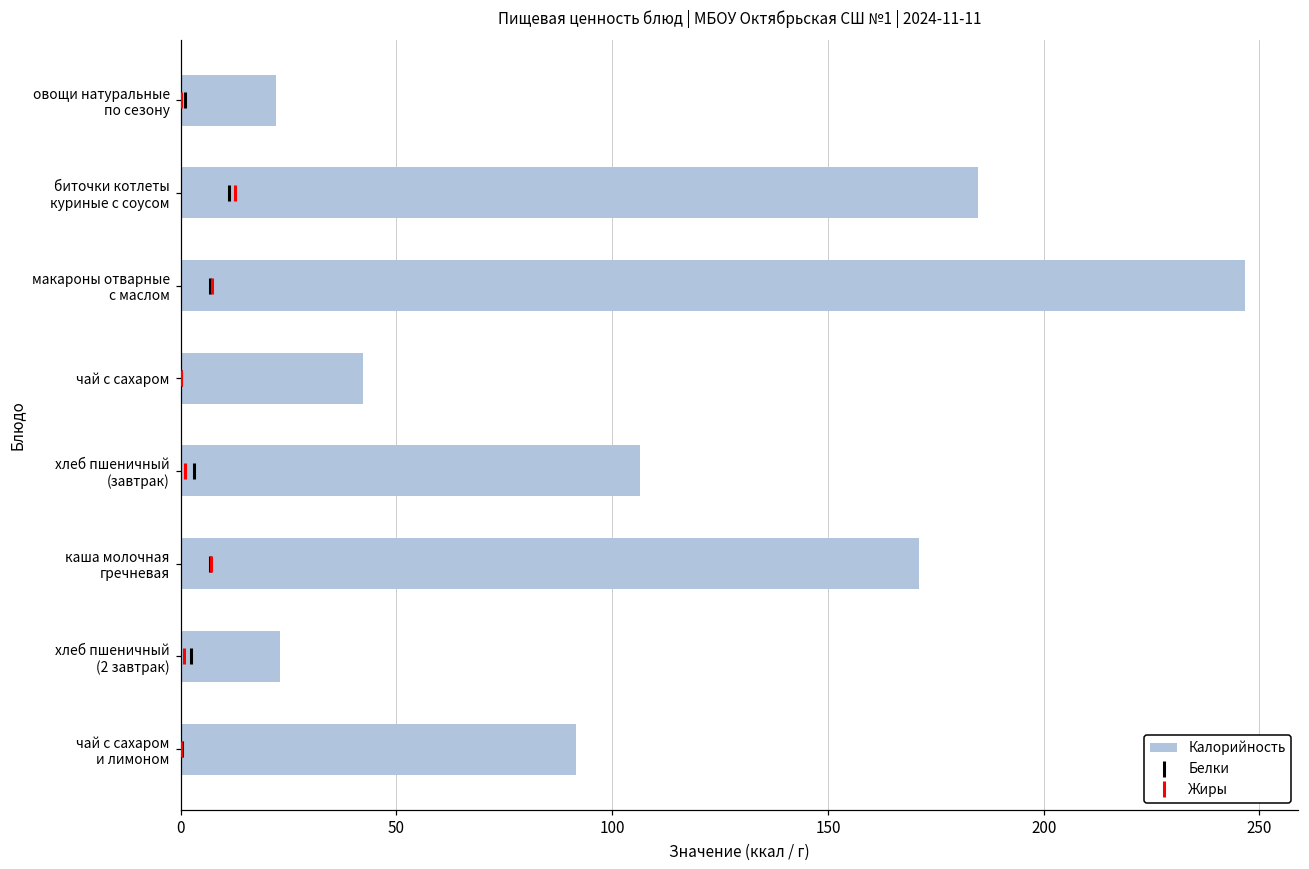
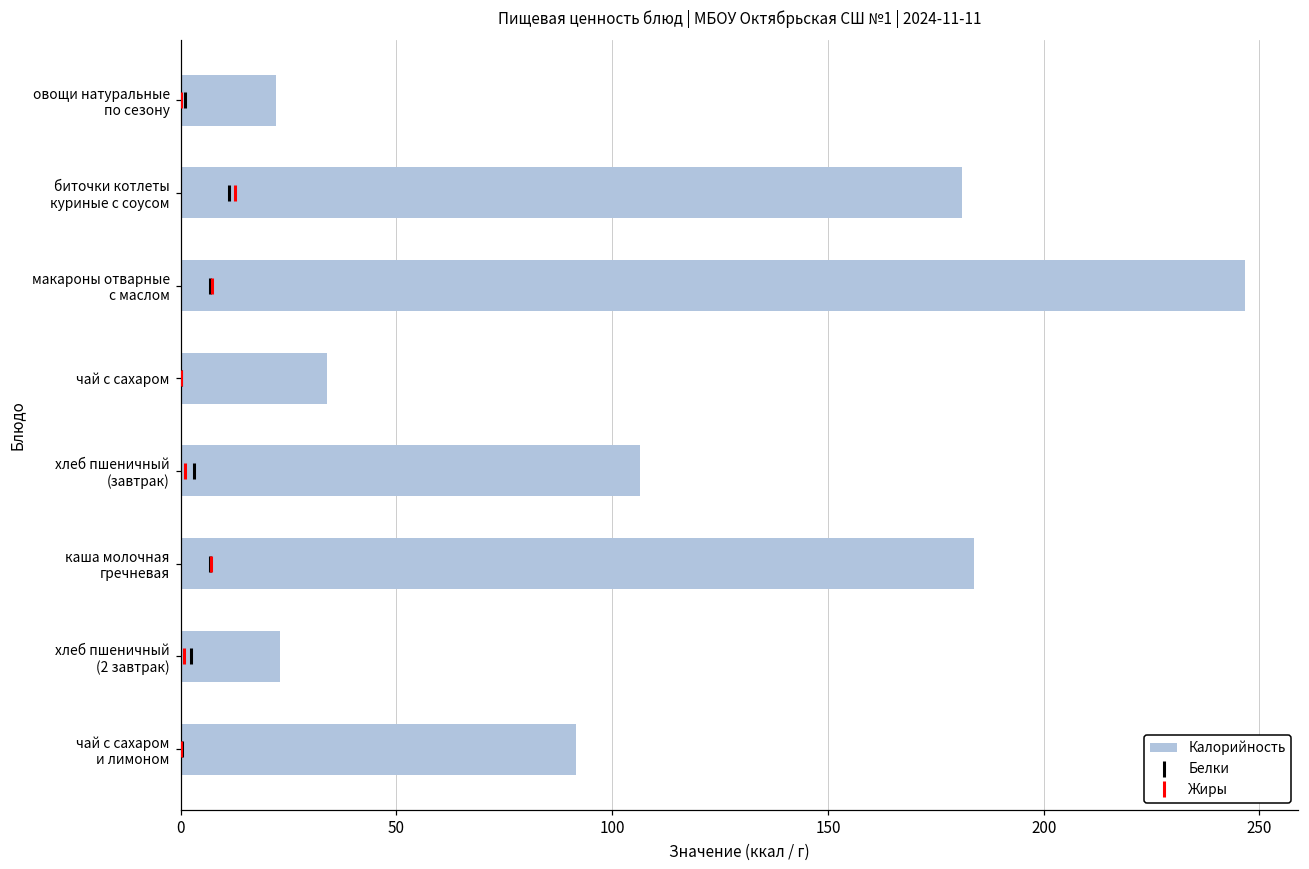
Калорийность, биточки котлеты куриные с соусом: 185 -> 181
Калорийность, чай с сахаром: 42 -> 34
Калорийность, каша молочная гречневая: 171 -> 184
